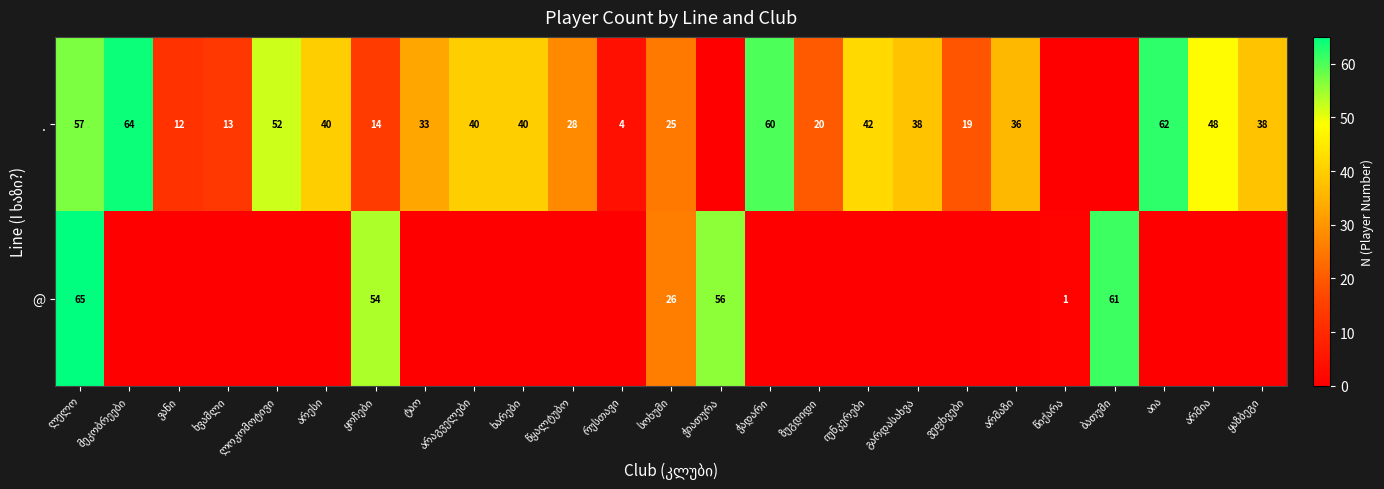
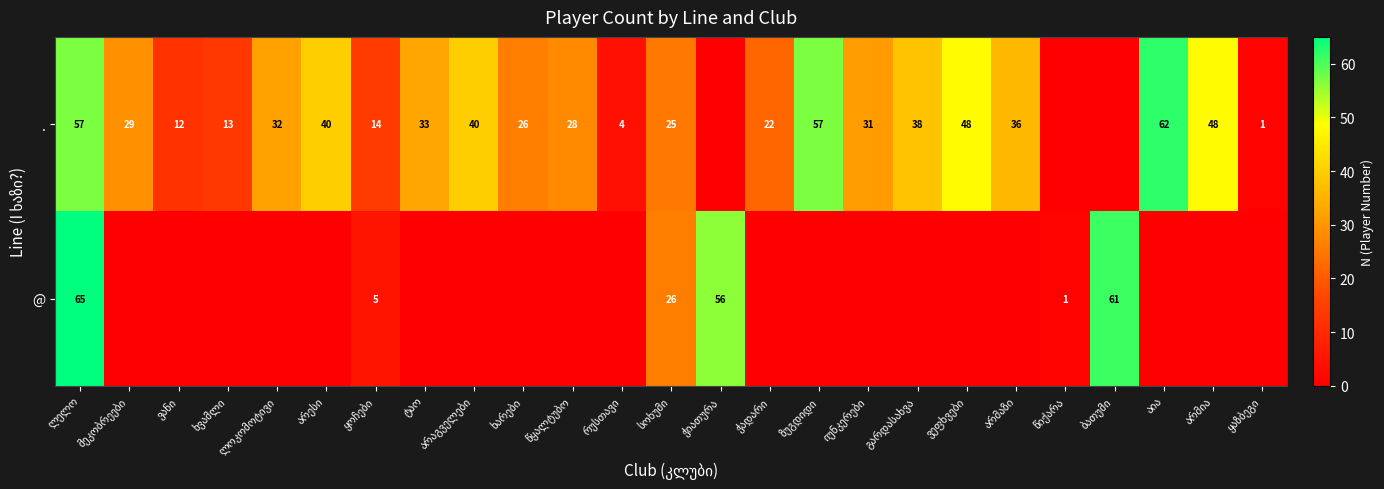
., მეკობრეები: 64 -> 29
., ლოკომოტივი: 52 -> 32
., ხარები: 40 -> 26
., ჭადარი: 60 -> 22
., ზუგდიდი: 20 -> 57
., იუნკერები: 42 -> 31
., ვეფხვები: 19 -> 48
., ყაზბეგი: 38 -> 1
@, ყოჩები: 54 -> 5
